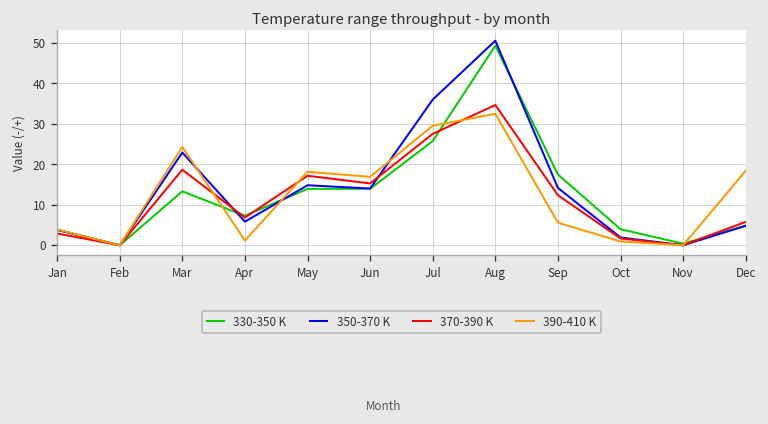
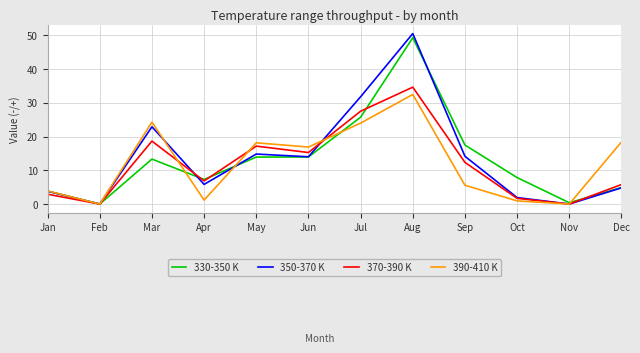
350-370 K, Jul: 36 -> 32
390-410 K, Jul: 30 -> 24
330-350 K, Oct: 4 -> 8
